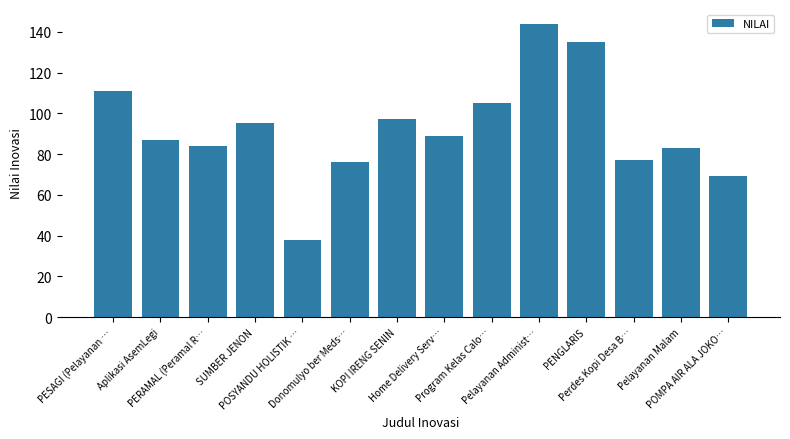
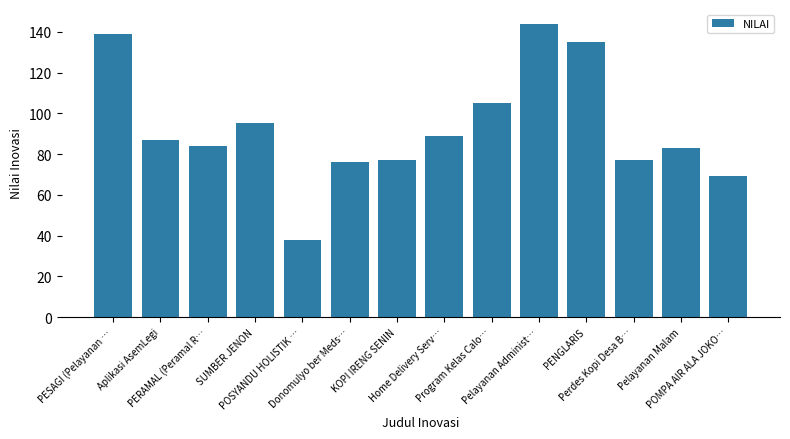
PESAGI (Pelayanan …: 111 -> 139
KOPI IRENG SENIN: 97 -> 77
